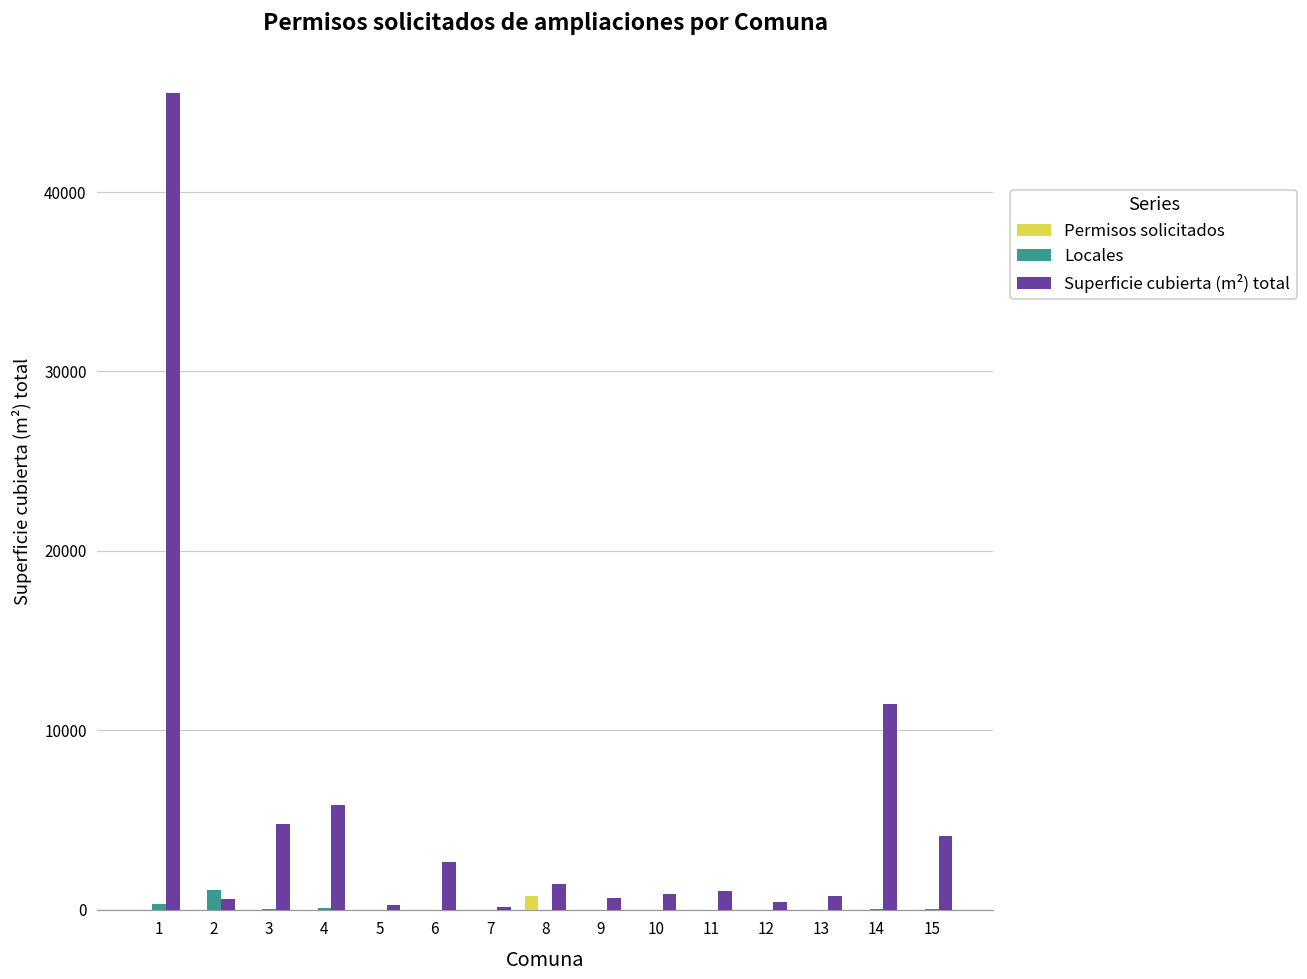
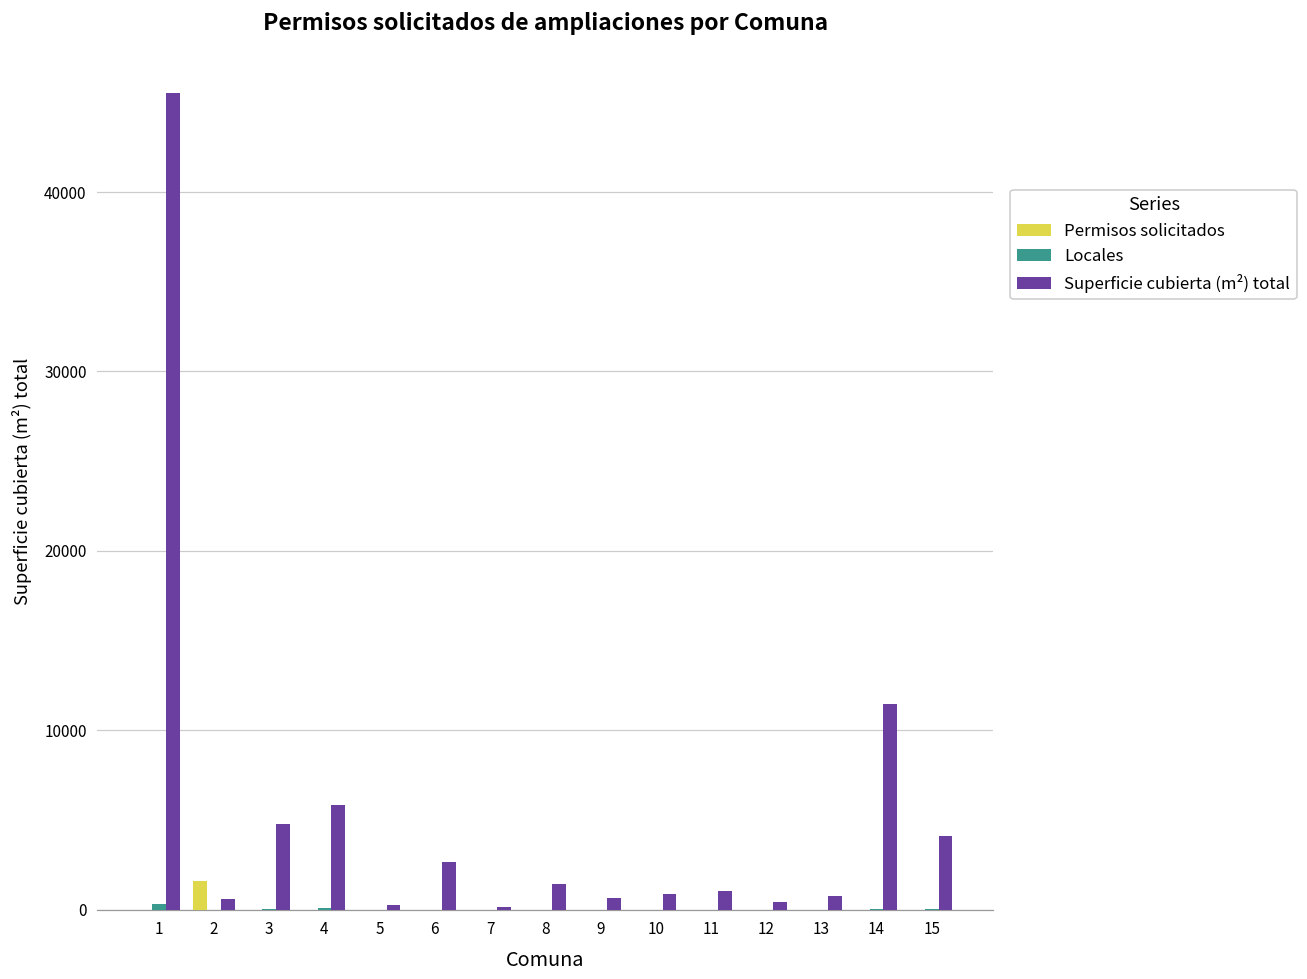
Permisos solicitados, 2: 0 -> 1600
Locales, 2: 1100 -> 0
Permisos solicitados, 8: 700 -> 0
